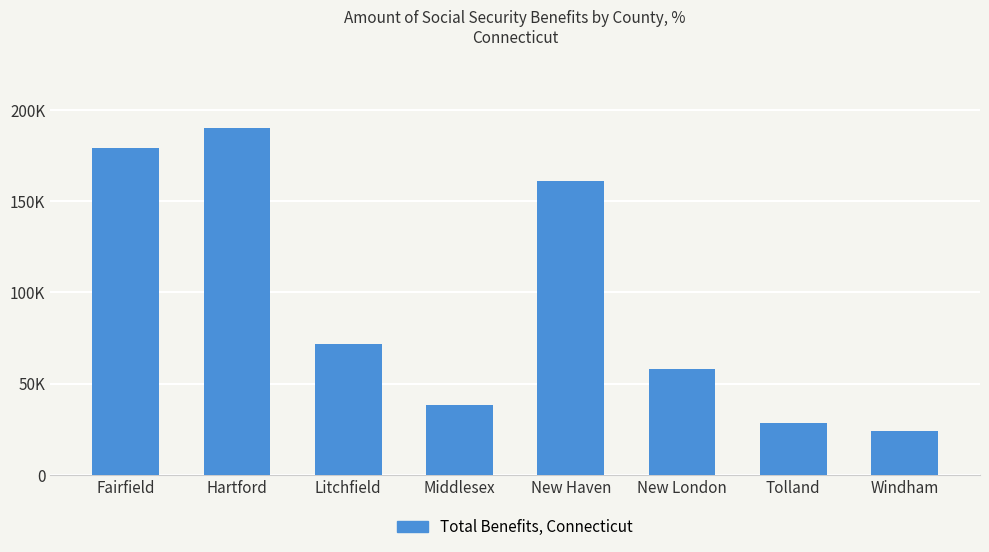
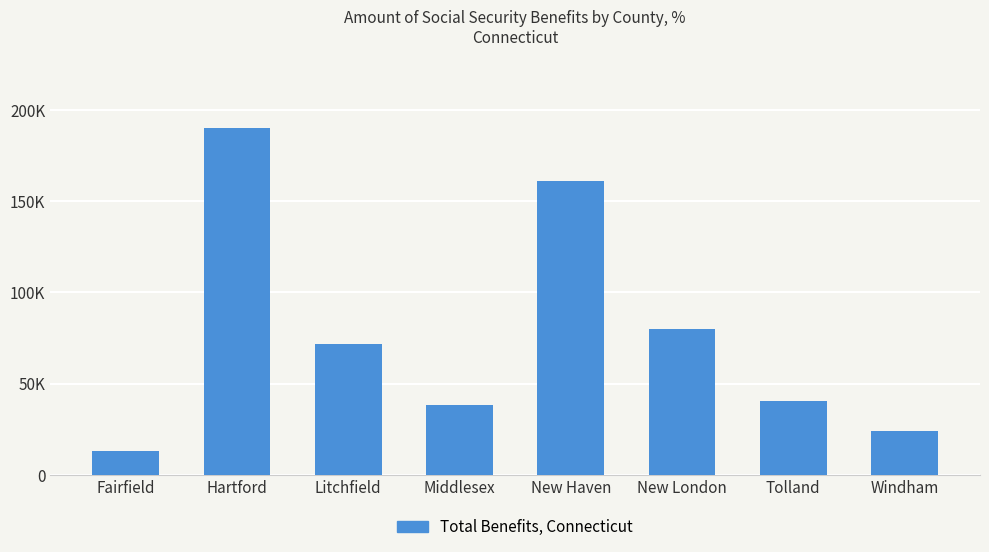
Fairfield: 179000 -> 13000
New London: 58000 -> 80000
Tolland: 28000 -> 41000
